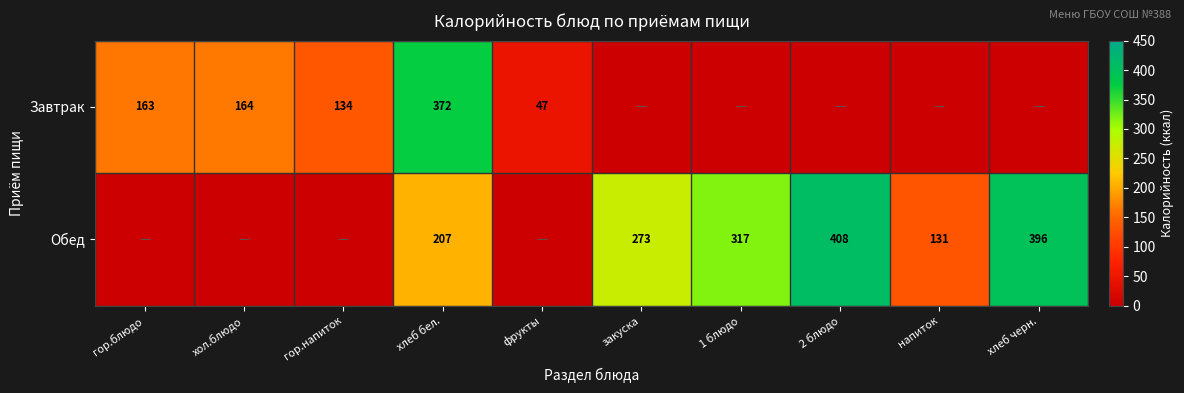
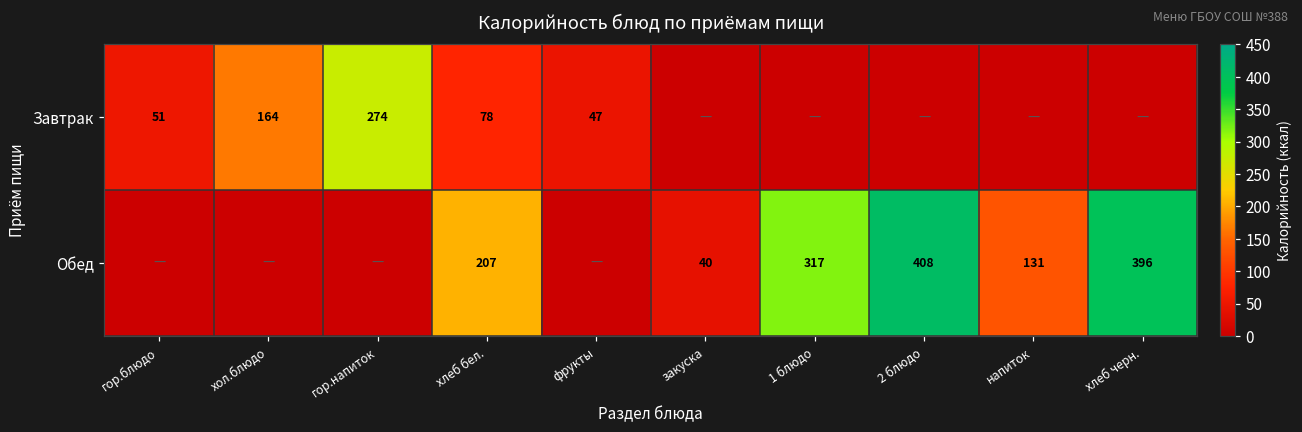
Завтрак, гор.блюдо: 163 -> 51
Завтрак, гор.напиток: 134 -> 274
Завтрак, хлеб бел.: 372 -> 78
Обед, закуска: 273 -> 40
